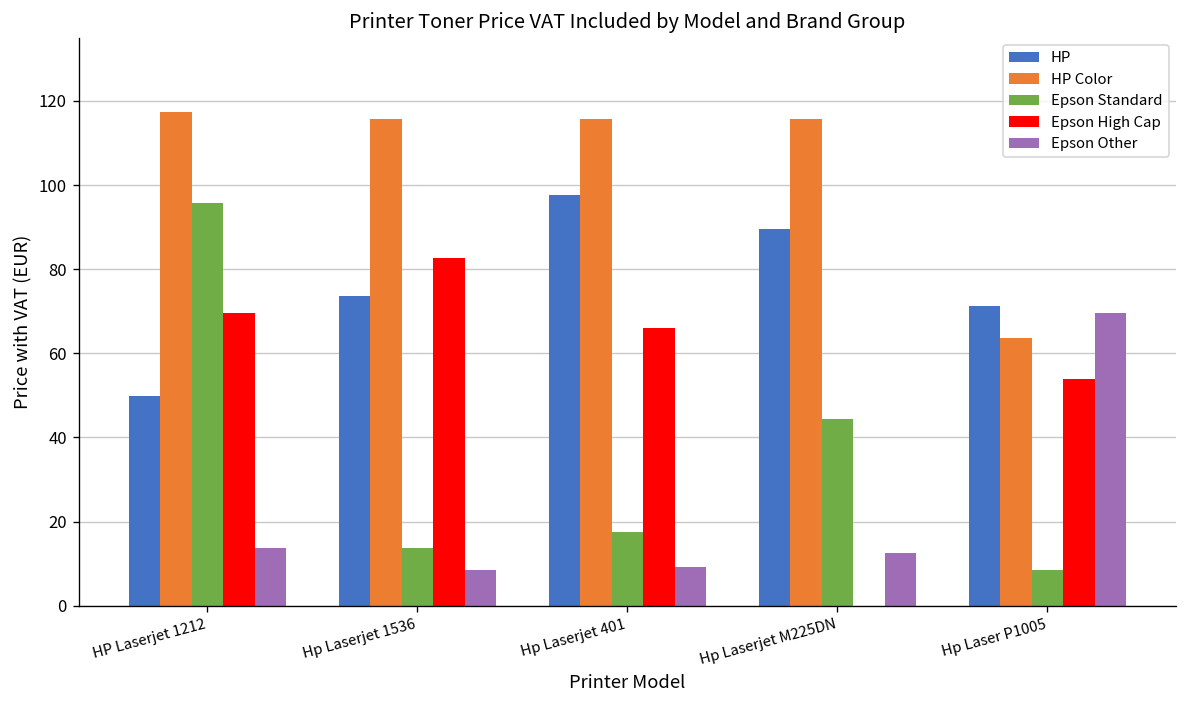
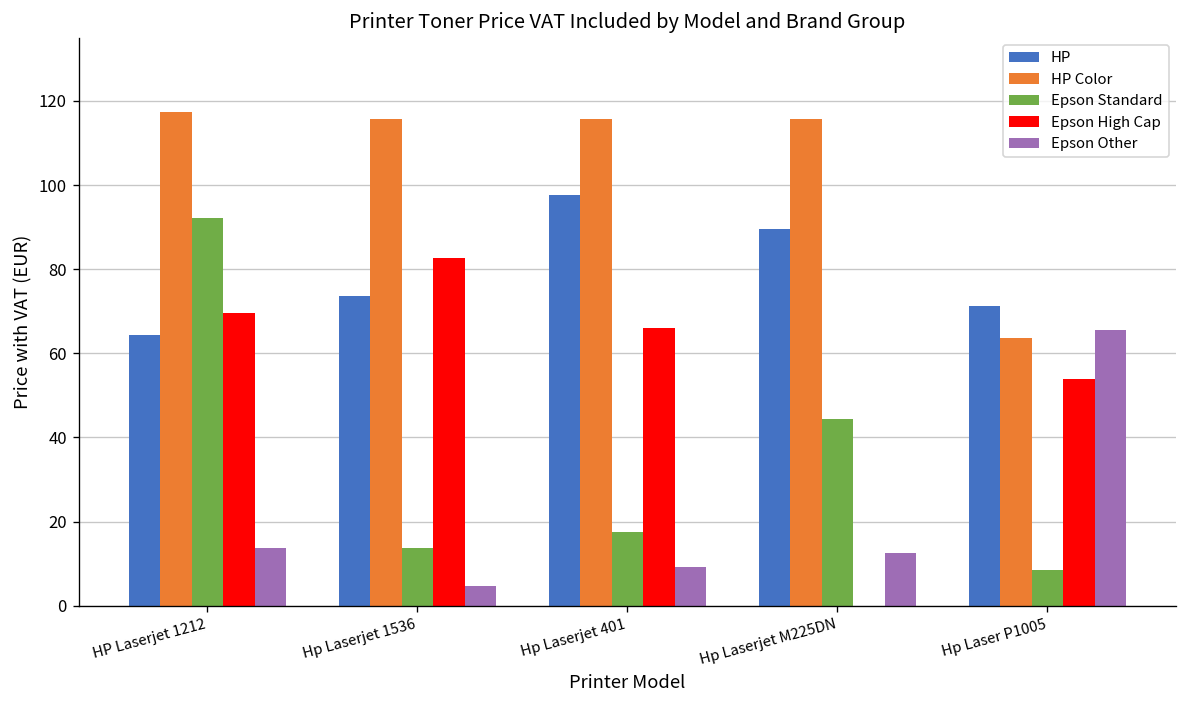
HP, HP Laserjet 1212: 50 -> 64
Epson Standard, HP Laserjet 1212: 96 -> 92
Epson Other, Hp Laserjet 1536: 9 -> 5
Epson Other, Hp Laser P1005: 70 -> 66
